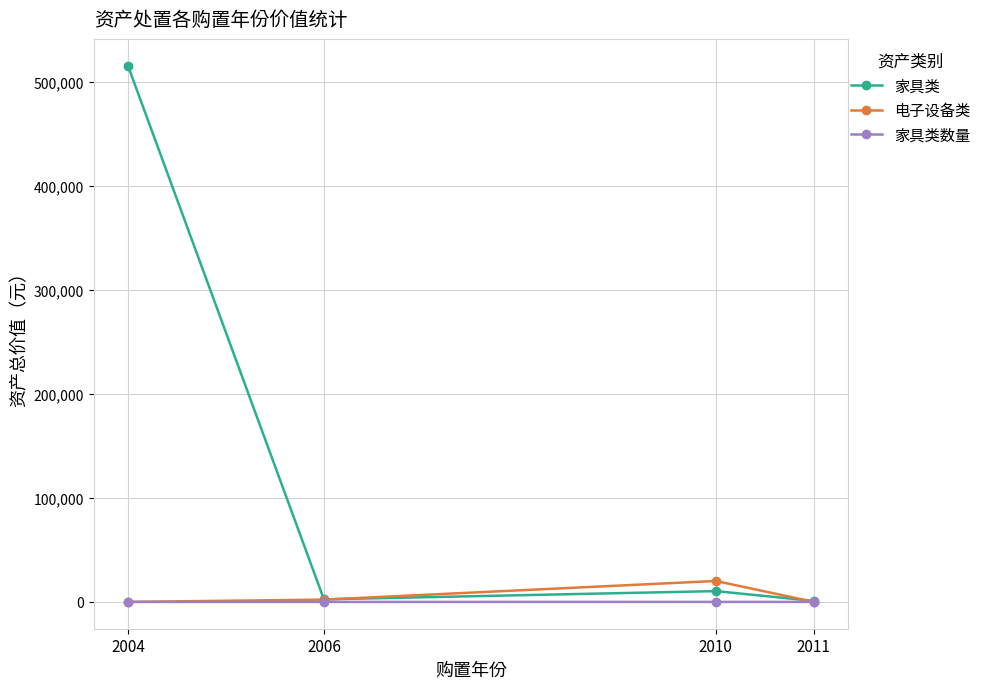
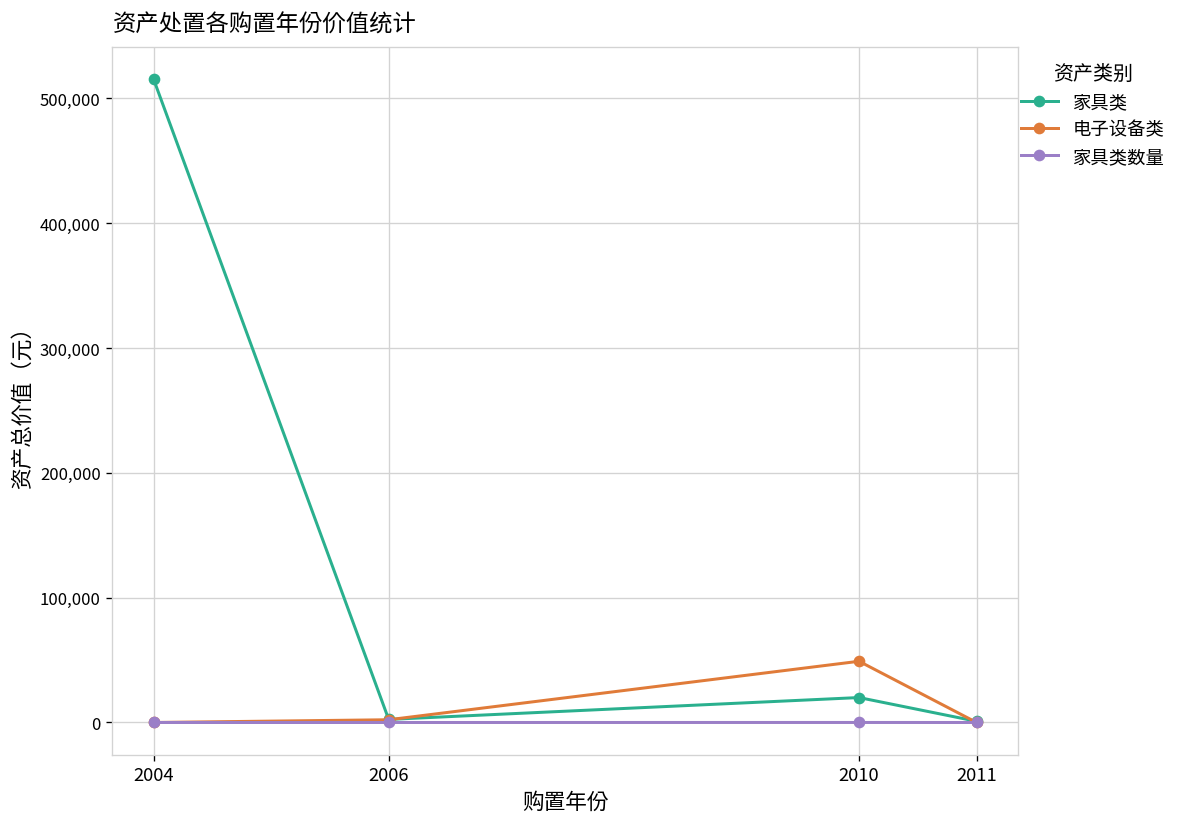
家具类, 2010: 10,000 -> 20,000
电子设备类, 2010: 20,000 -> 49,000
